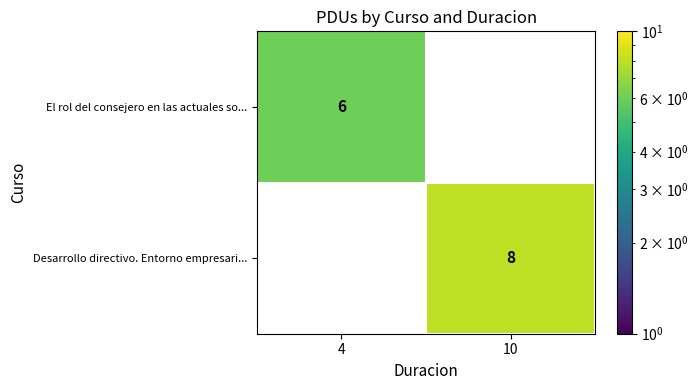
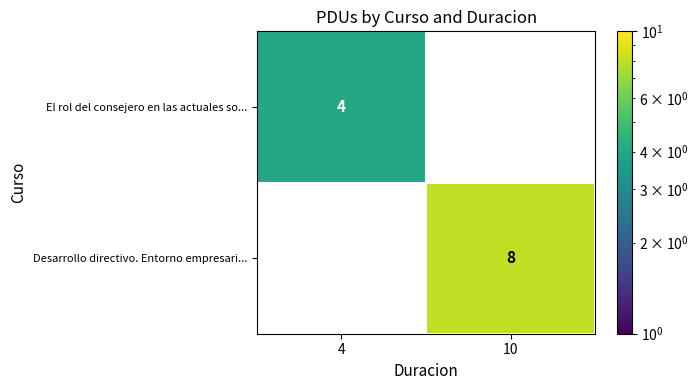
El rol del consejero en las actuales so..., 4: 6 -> 4
